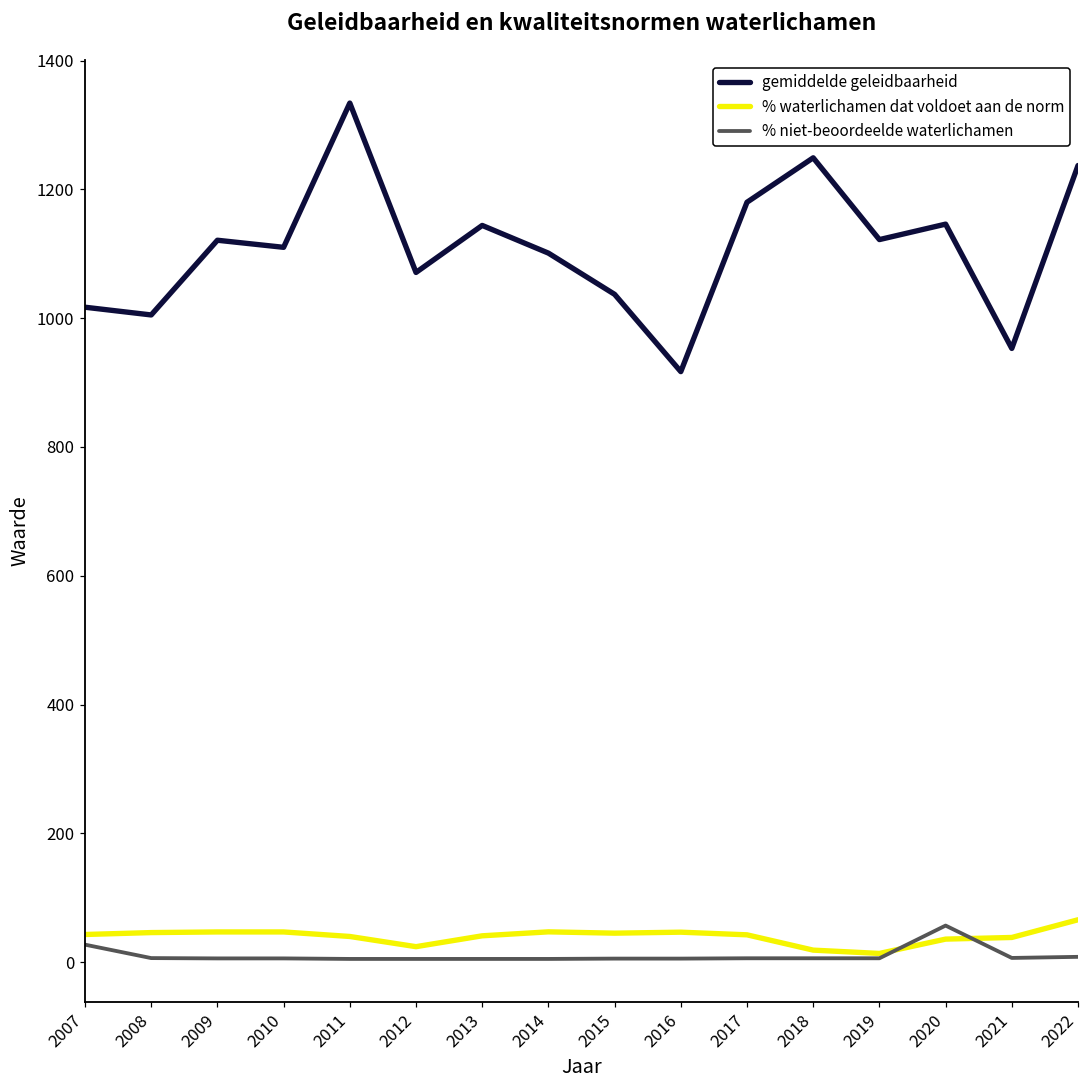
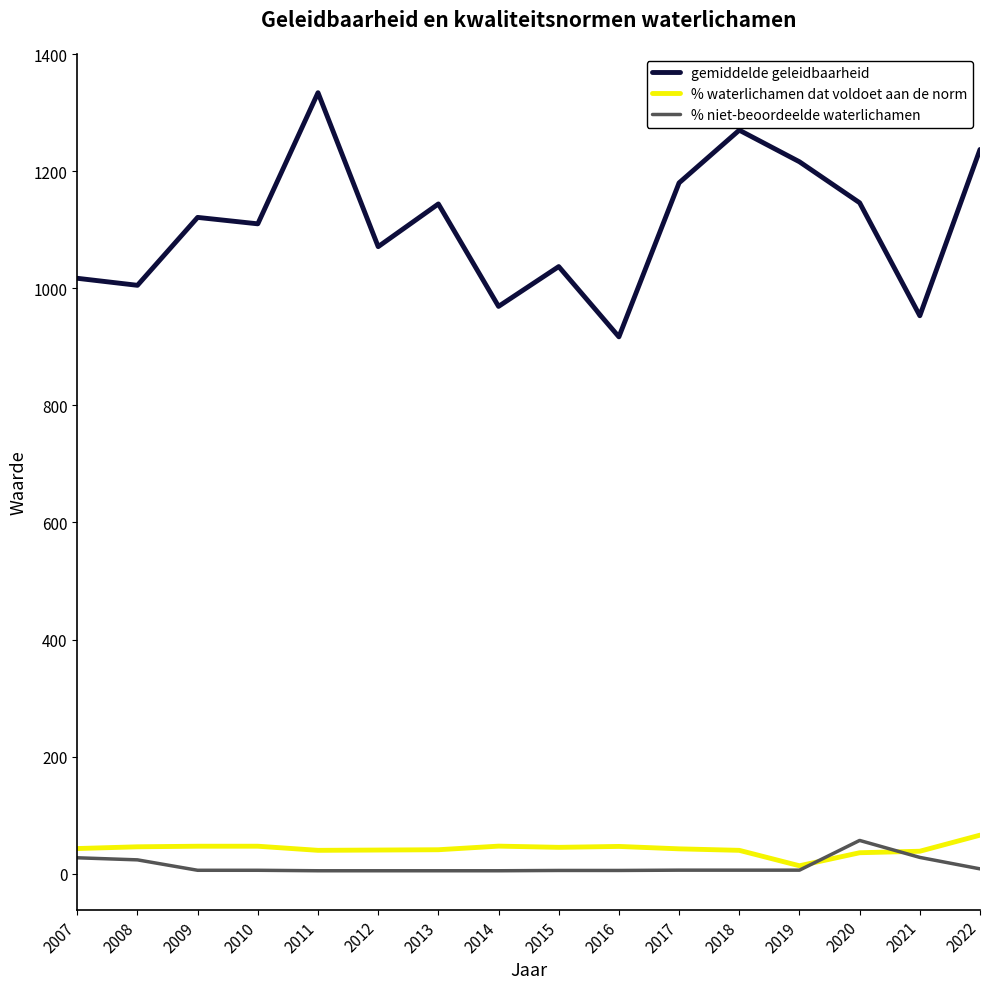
% niet-beoordeelde waterlichamen, 2008: 10 -> 20
% waterlichamen dat voldoet aan de norm, 2012: 20 -> 40
gemiddelde geleidbaarheid, 2014: 1100 -> 970
gemiddelde geleidbaarheid, 2018: 1250 -> 1270
% waterlichamen dat voldoet aan de norm, 2018: 20 -> 40
gemiddelde geleidbaarheid, 2019: 1120 -> 1220
% niet-beoordeelde waterlichamen, 2021: 10 -> 30
